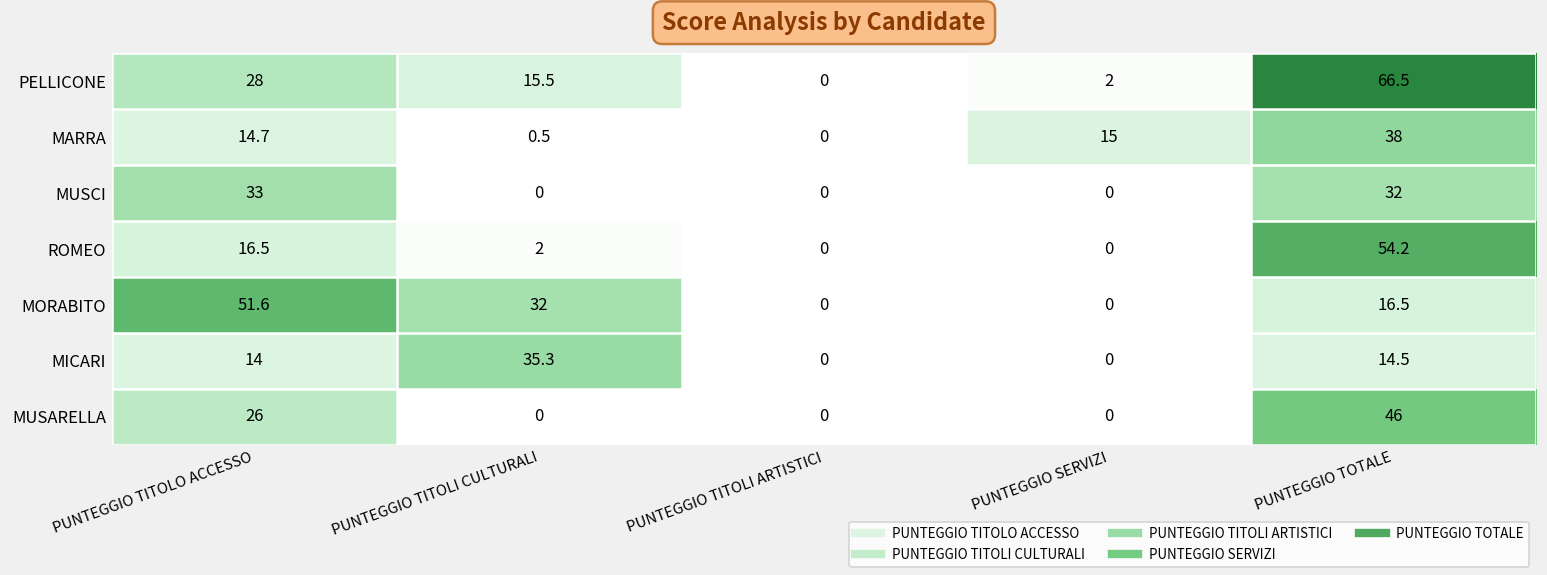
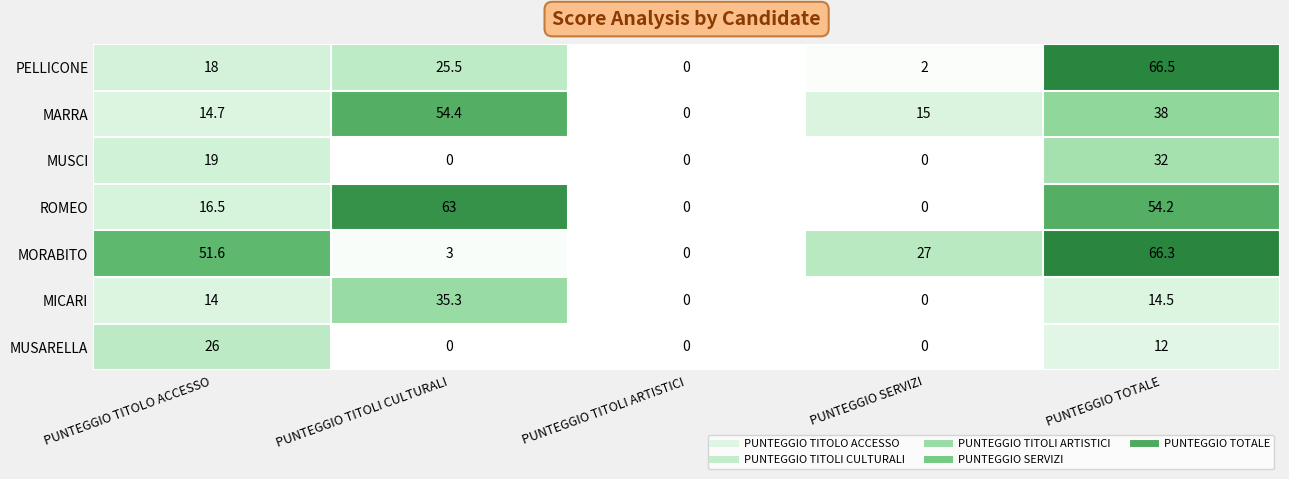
PELLICONE, PUNTEGGIO TITOLO ACCESSO: 28 -> 18
PELLICONE, PUNTEGGIO TITOLI CULTURALI: 15.5 -> 25.5
MARRA, PUNTEGGIO TITOLI CULTURALI: 0.5 -> 54.4
MUSCI, PUNTEGGIO TITOLO ACCESSO: 33 -> 19
ROMEO, PUNTEGGIO TITOLI CULTURALI: 2 -> 63
MORABITO, PUNTEGGIO TITOLI CULTURALI: 32 -> 3
MORABITO, PUNTEGGIO SERVIZI: 0 -> 27
MORABITO, PUNTEGGIO TOTALE: 16.5 -> 66.3
MUSARELLA, PUNTEGGIO TOTALE: 46 -> 12
